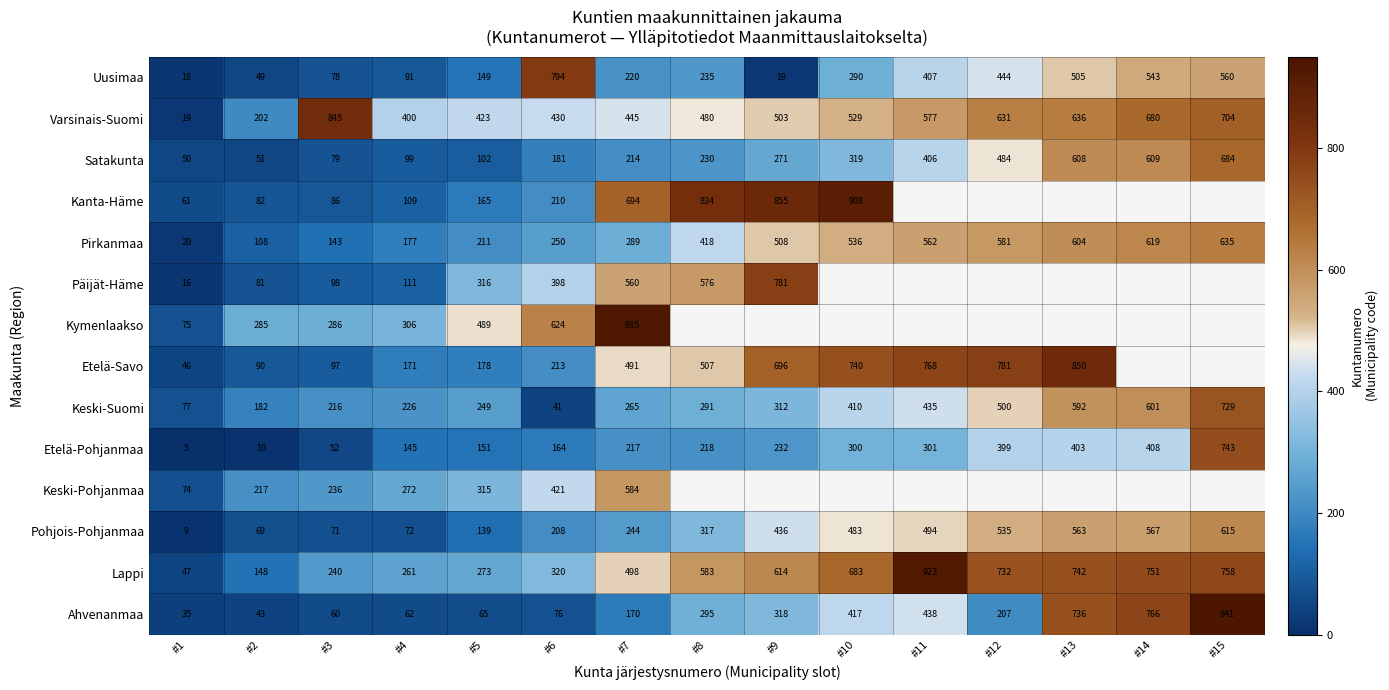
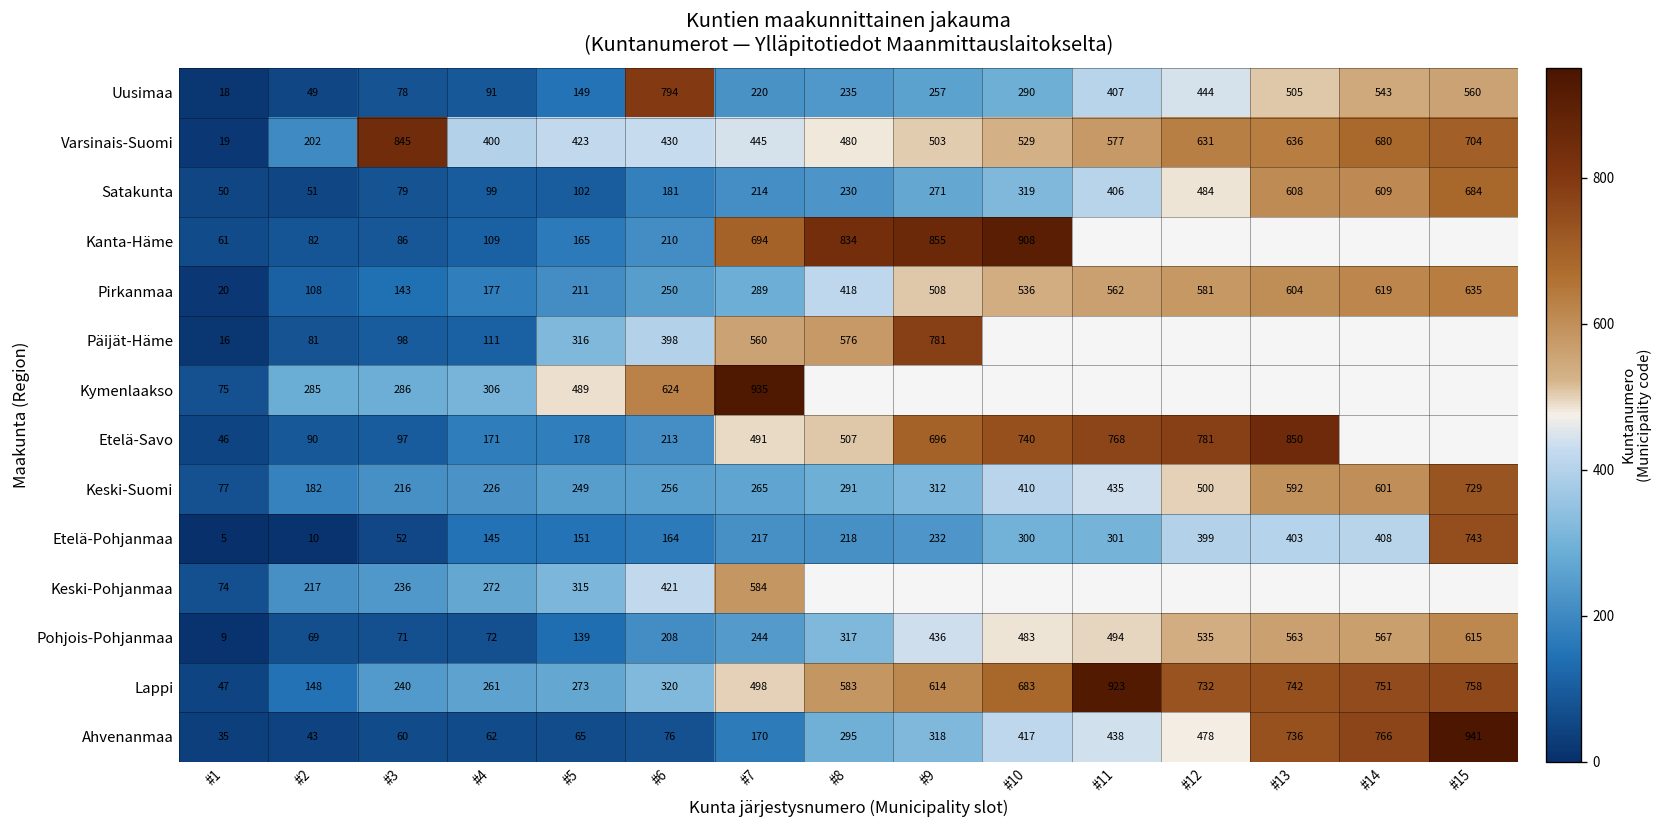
Uusimaa, #9: 19 -> 257
Keski-Suomi, #6: 41 -> 256
Ahvenanmaa, #12: 207 -> 478
